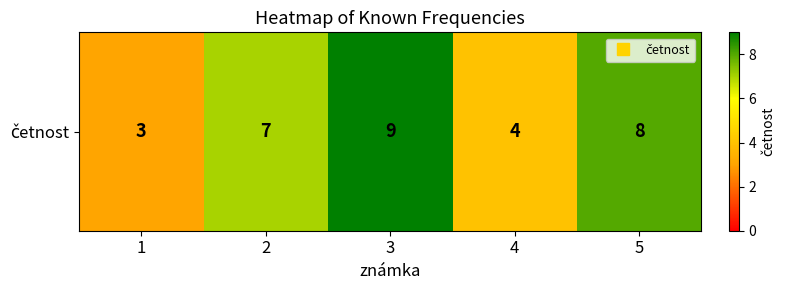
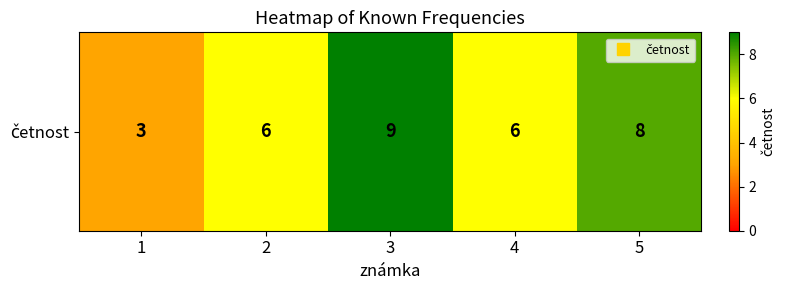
četnost, 2: 7 -> 6
četnost, 4: 4 -> 6
